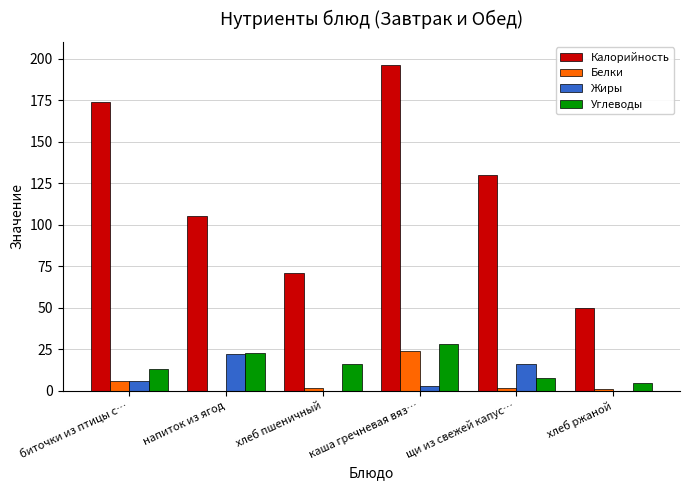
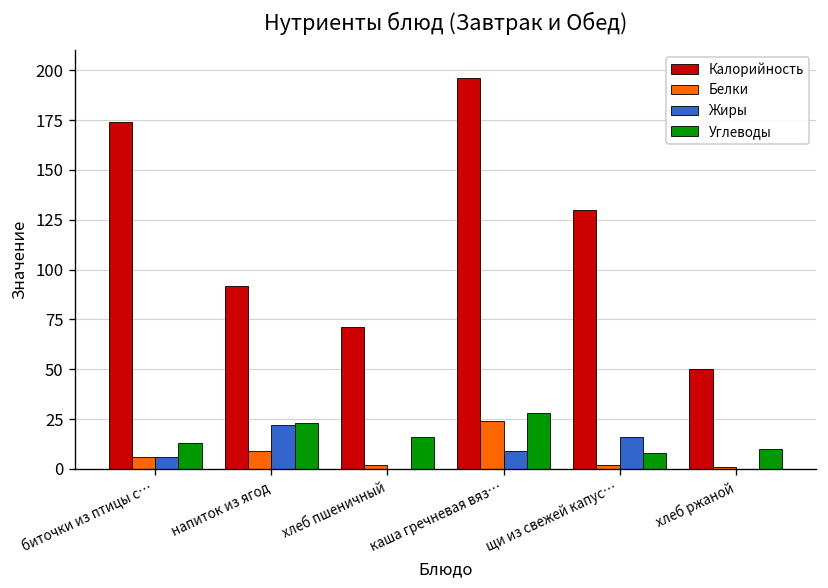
Калорийность, напиток из ягод: 105 -> 92
Белки, напиток из ягод: 0 -> 9
Жиры, каша гречневая вяз…: 3 -> 9
Углеводы, хлеб ржаной: 5 -> 10
